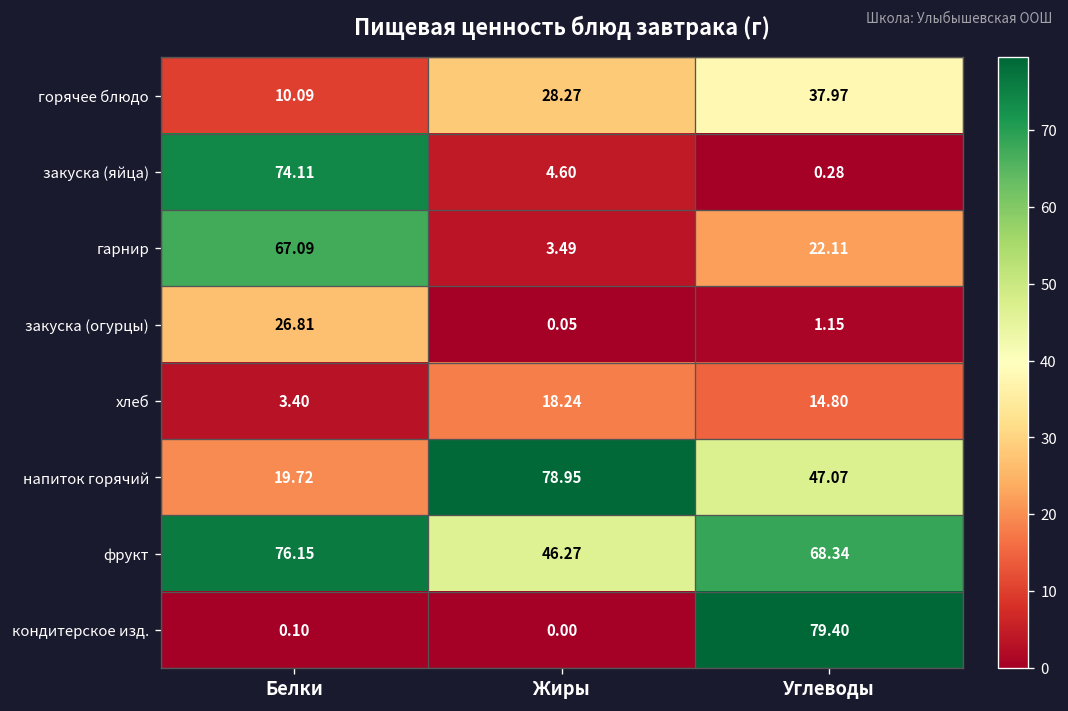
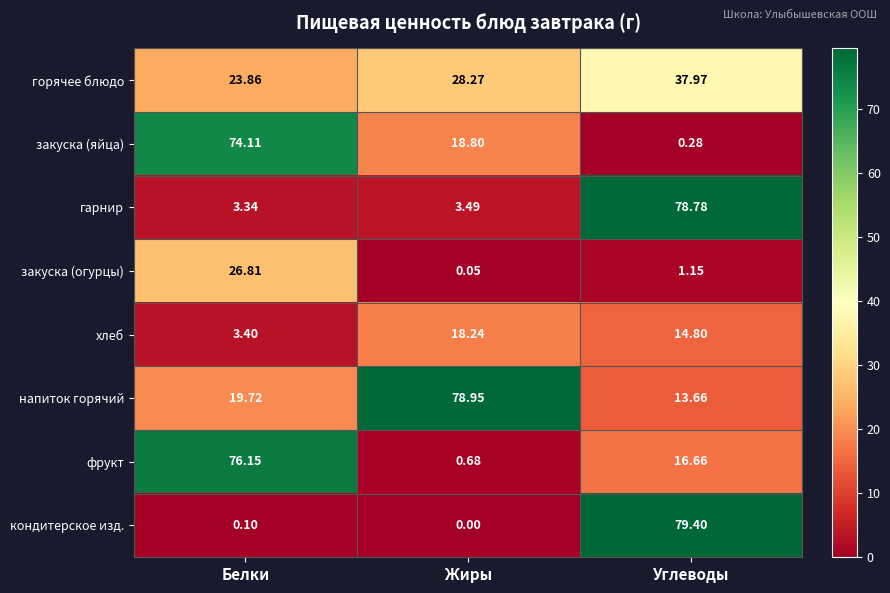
горячее блюдо, Белки: 10.09 -> 23.86
закуска (яйца), Жиры: 4.60 -> 18.80
гарнир, Белки: 67.09 -> 3.34
гарнир, Углеводы: 22.11 -> 78.78
напиток горячий, Углеводы: 47.07 -> 13.66
фрукт, Жиры: 46.27 -> 0.68
фрукт, Углеводы: 68.34 -> 16.66
